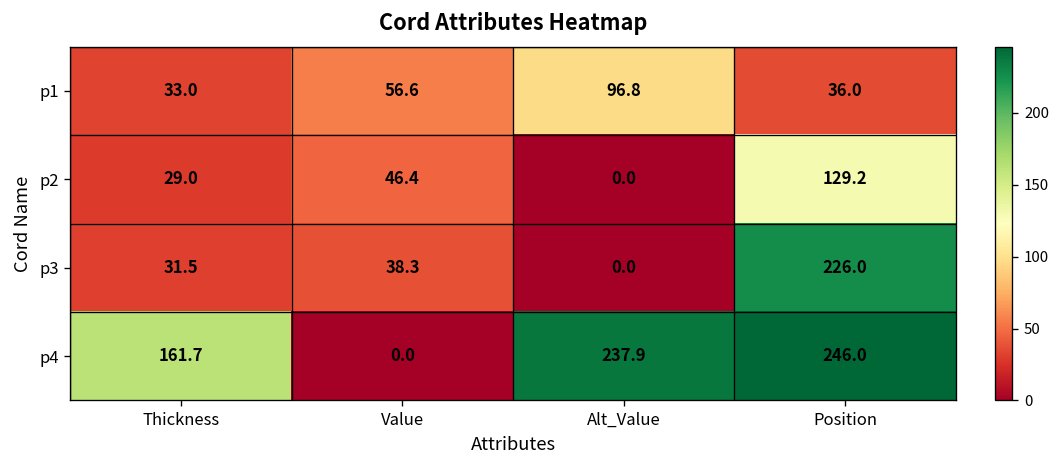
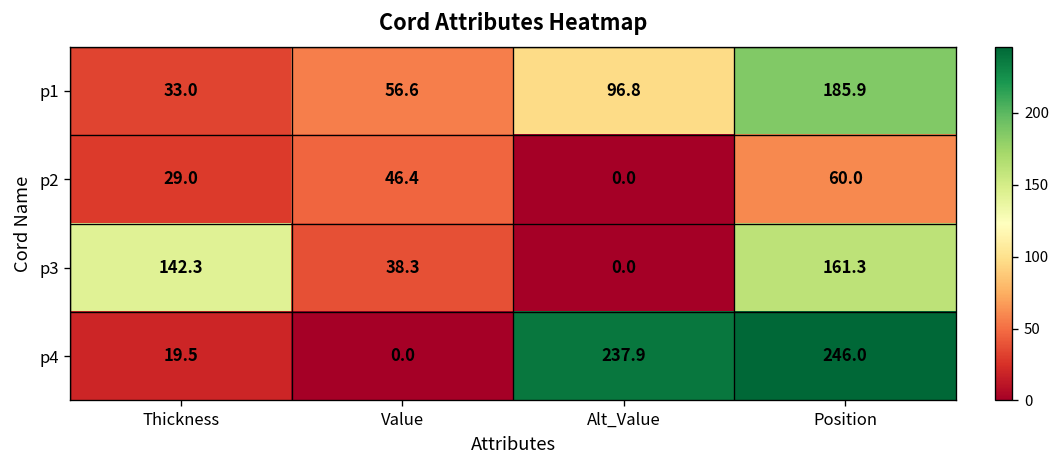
p1, Position: 36.0 -> 185.9
p2, Position: 129.2 -> 60.0
p3, Thickness: 31.5 -> 142.3
p3, Position: 226.0 -> 161.3
p4, Thickness: 161.7 -> 19.5
